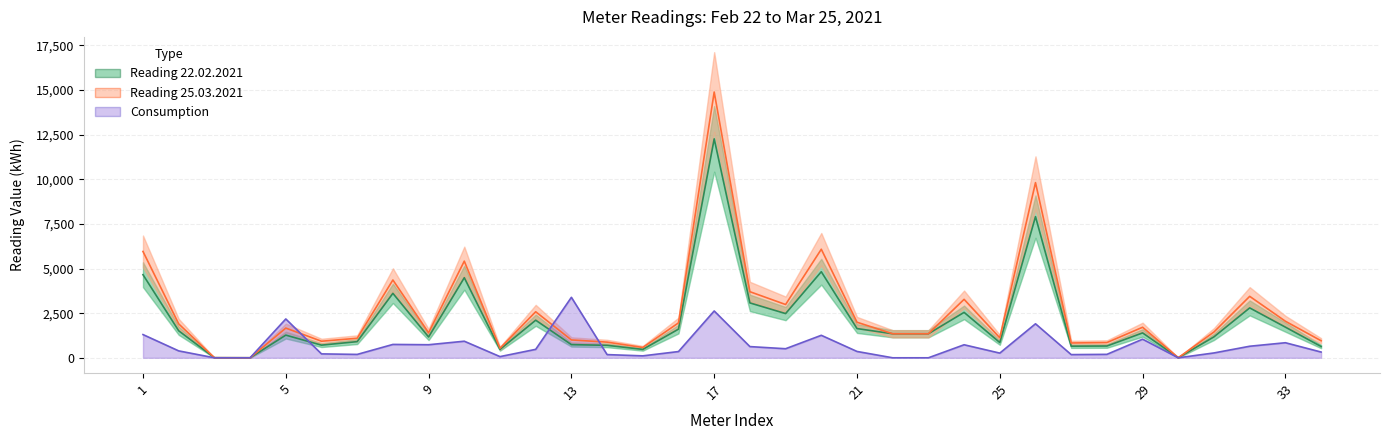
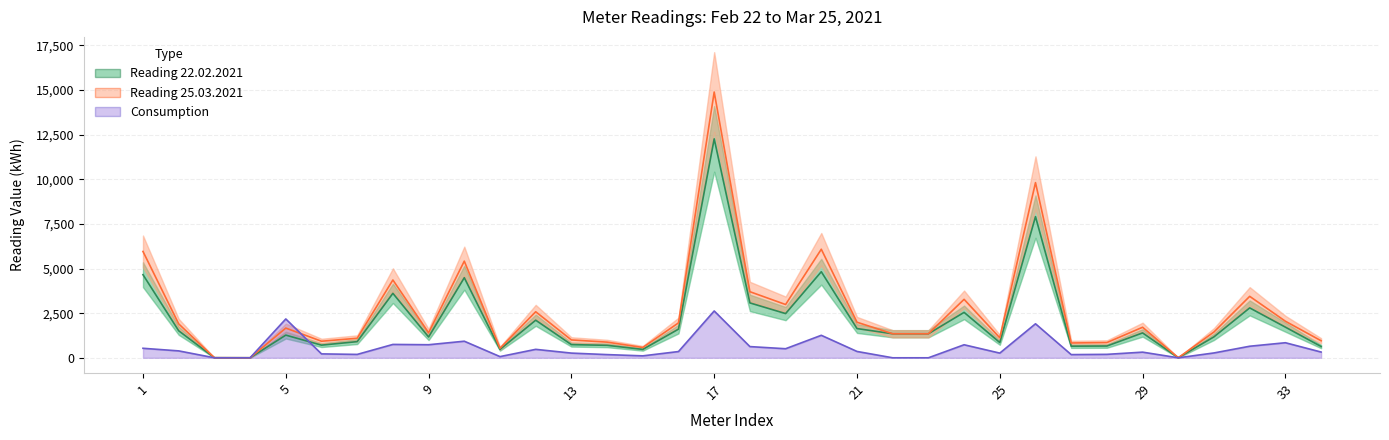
Consumption, 1: 1,300 -> 500
Consumption, 13: 3,400 -> 300
Consumption, 29: 1,000 -> 300
